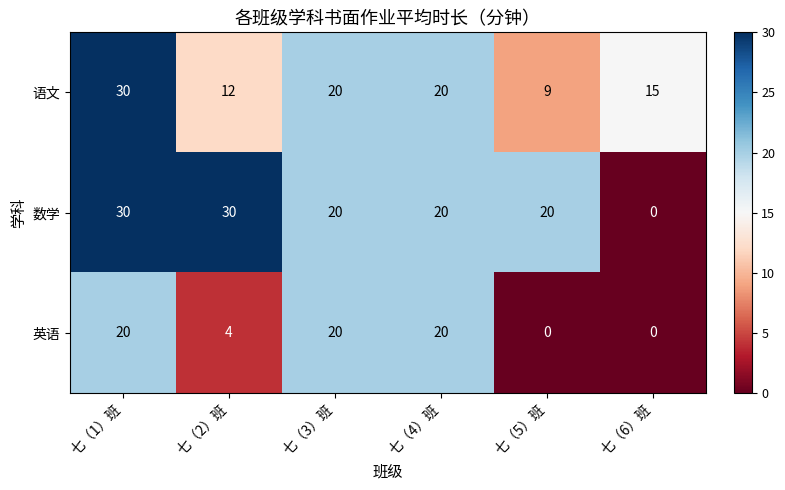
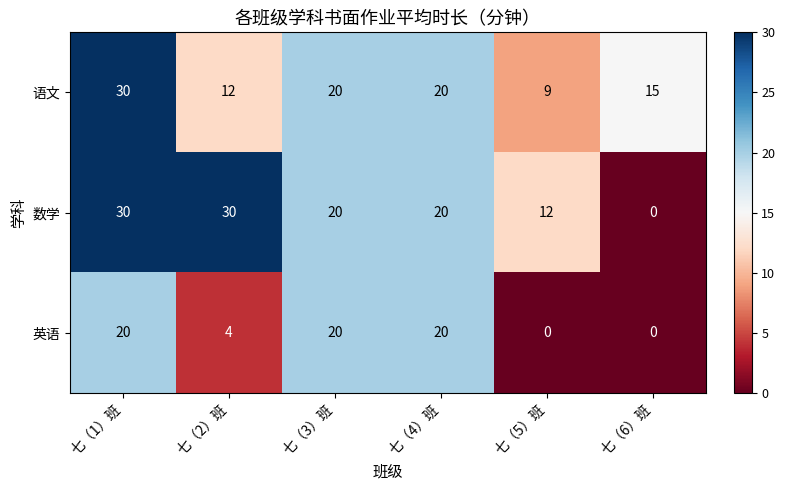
数学, 七（5）班: 20 -> 12
